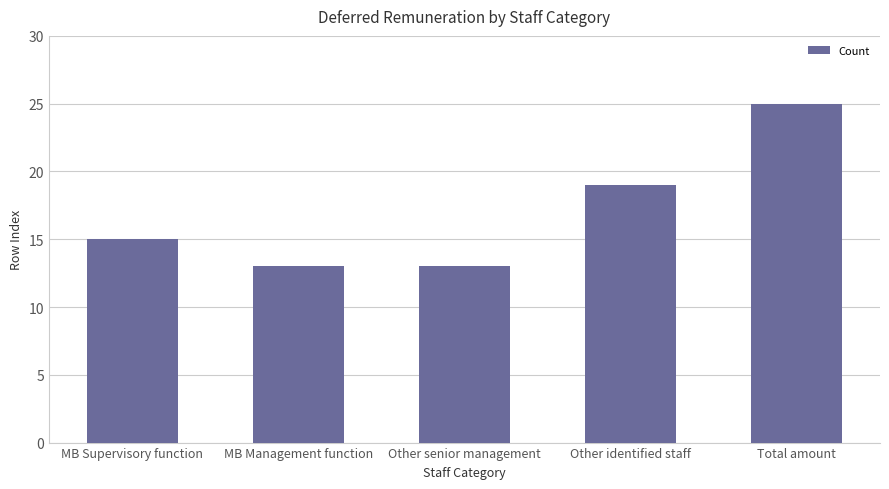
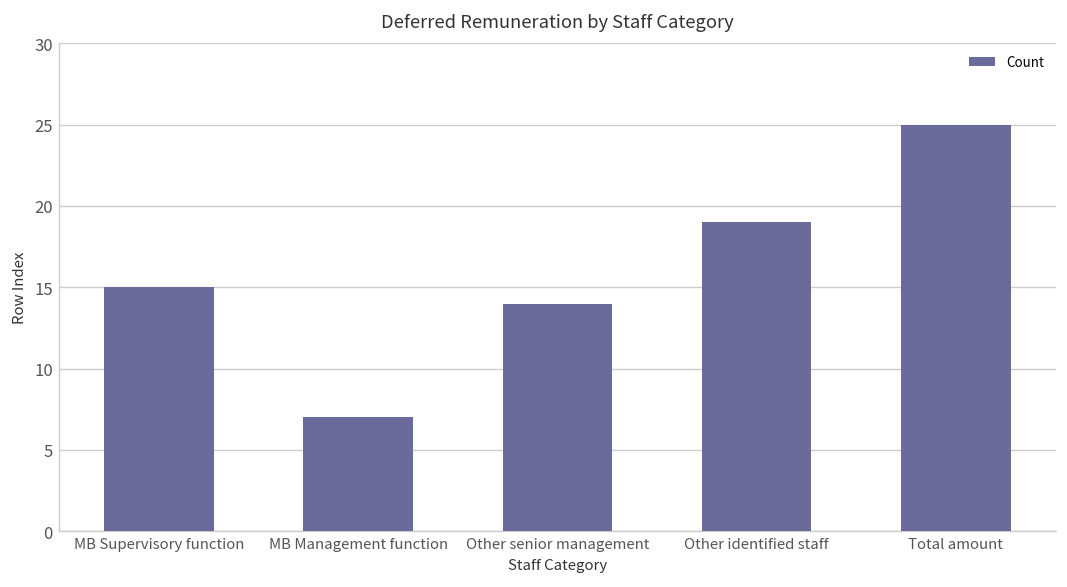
MB Management function: 13 -> 7
Other senior management: 13 -> 14
